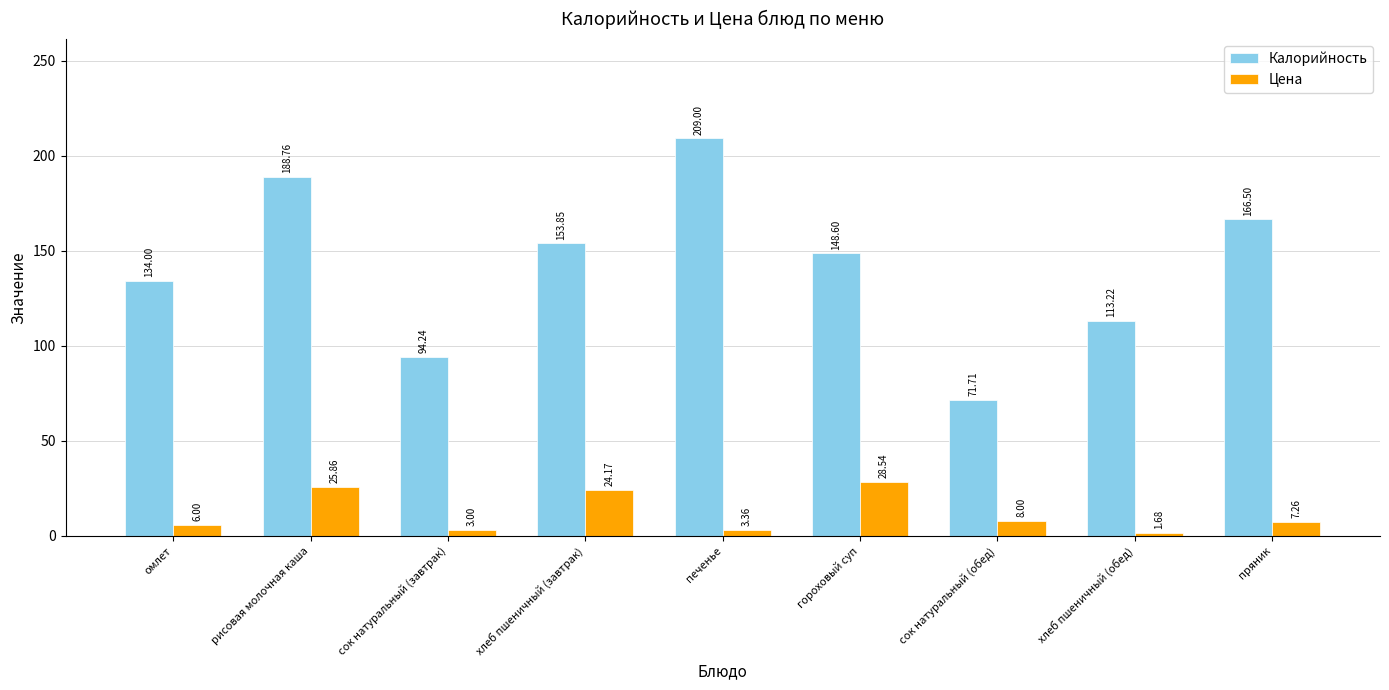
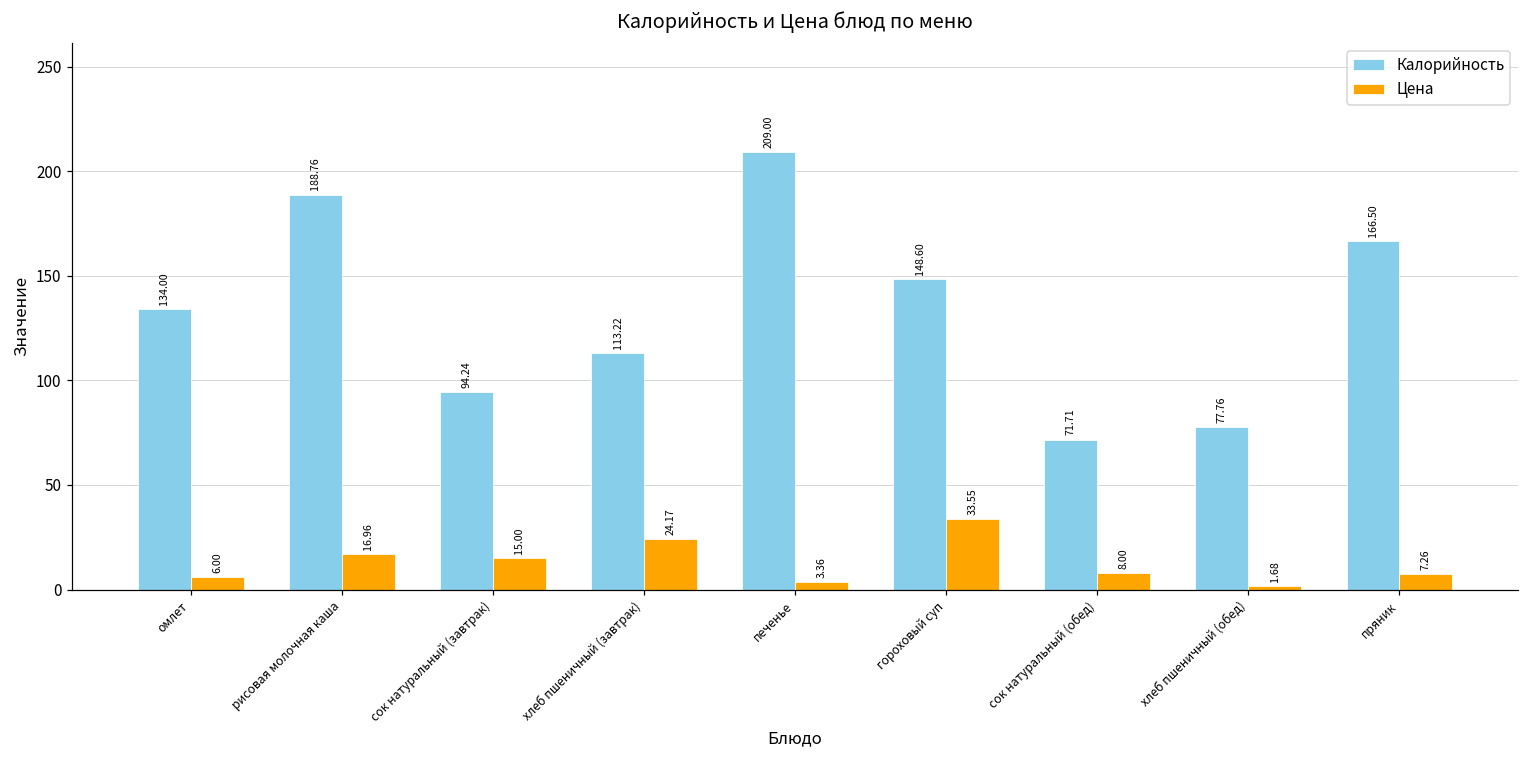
Цена, рисовая молочная каша: 25.86 -> 16.96
Цена, сок натуральный (завтрак): 3.00 -> 15.00
Калорийность, хлеб пшеничный (завтрак): 153.85 -> 113.22
Цена, гороховый суп: 28.54 -> 33.55
Калорийность, хлеб пшеничный (обед): 113.22 -> 77.76
